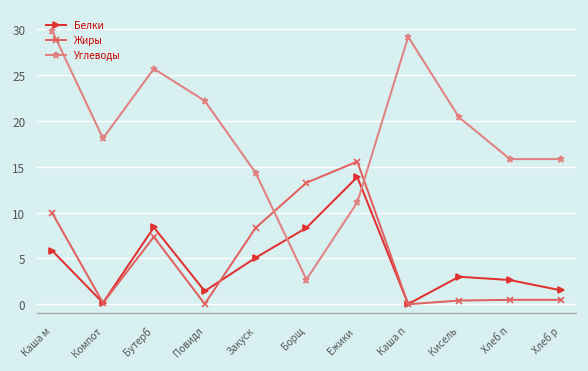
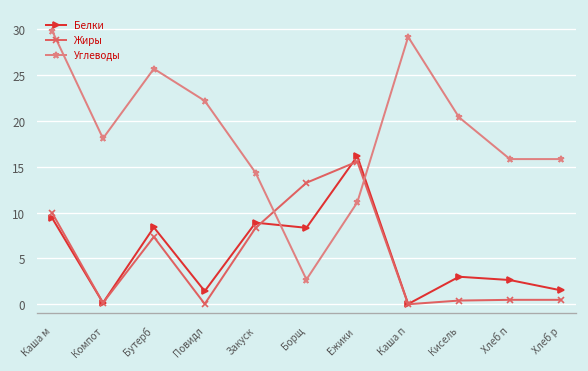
Белки, Каша м: 6 -> 9
Белки, Закуск: 5 -> 9
Белки, Ежики: 14 -> 16
